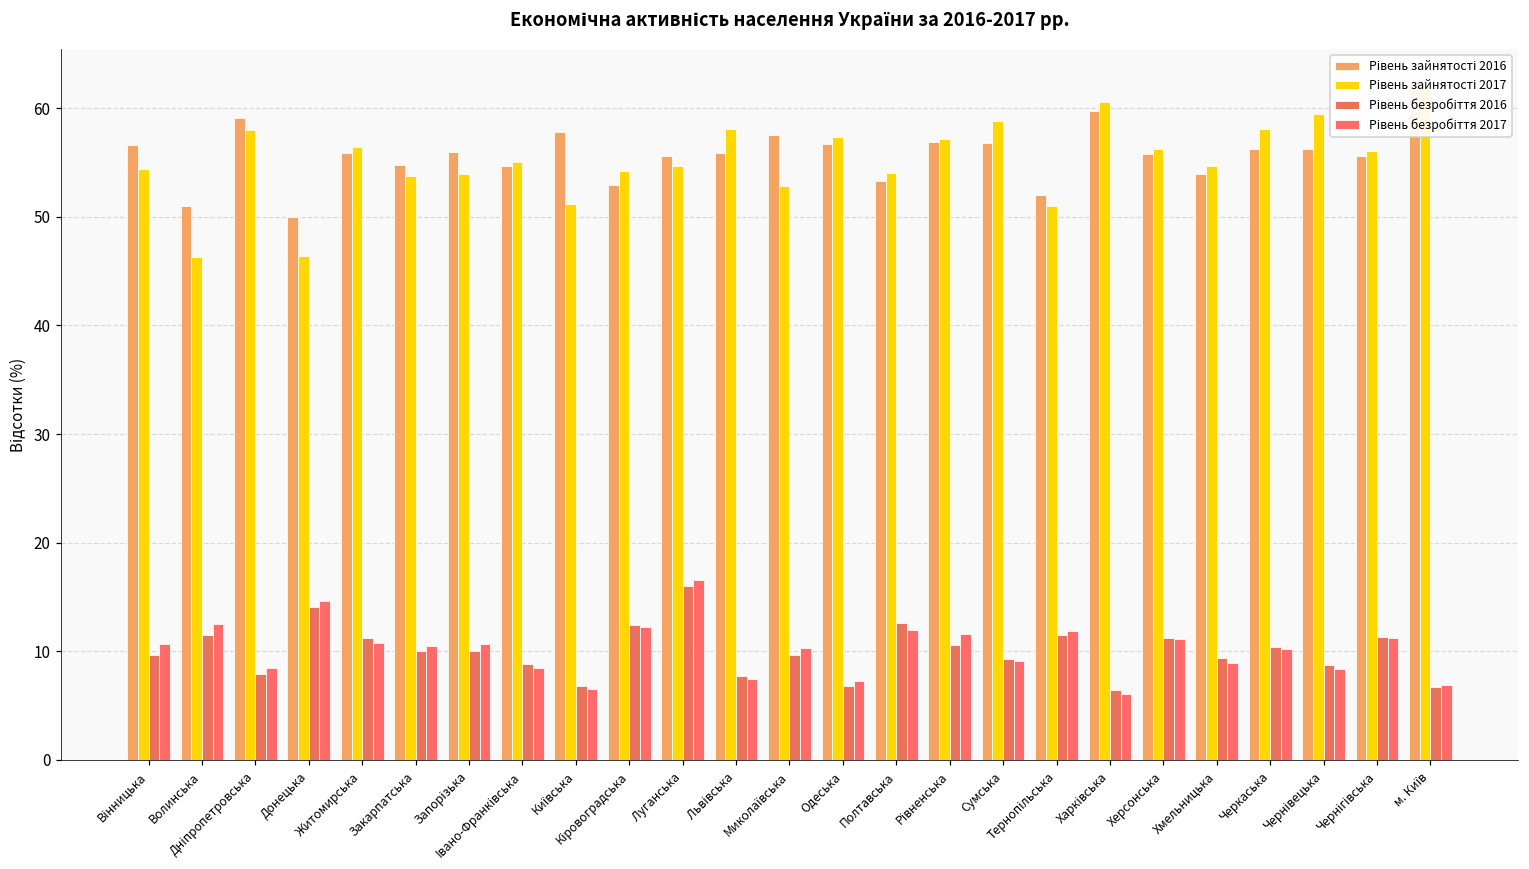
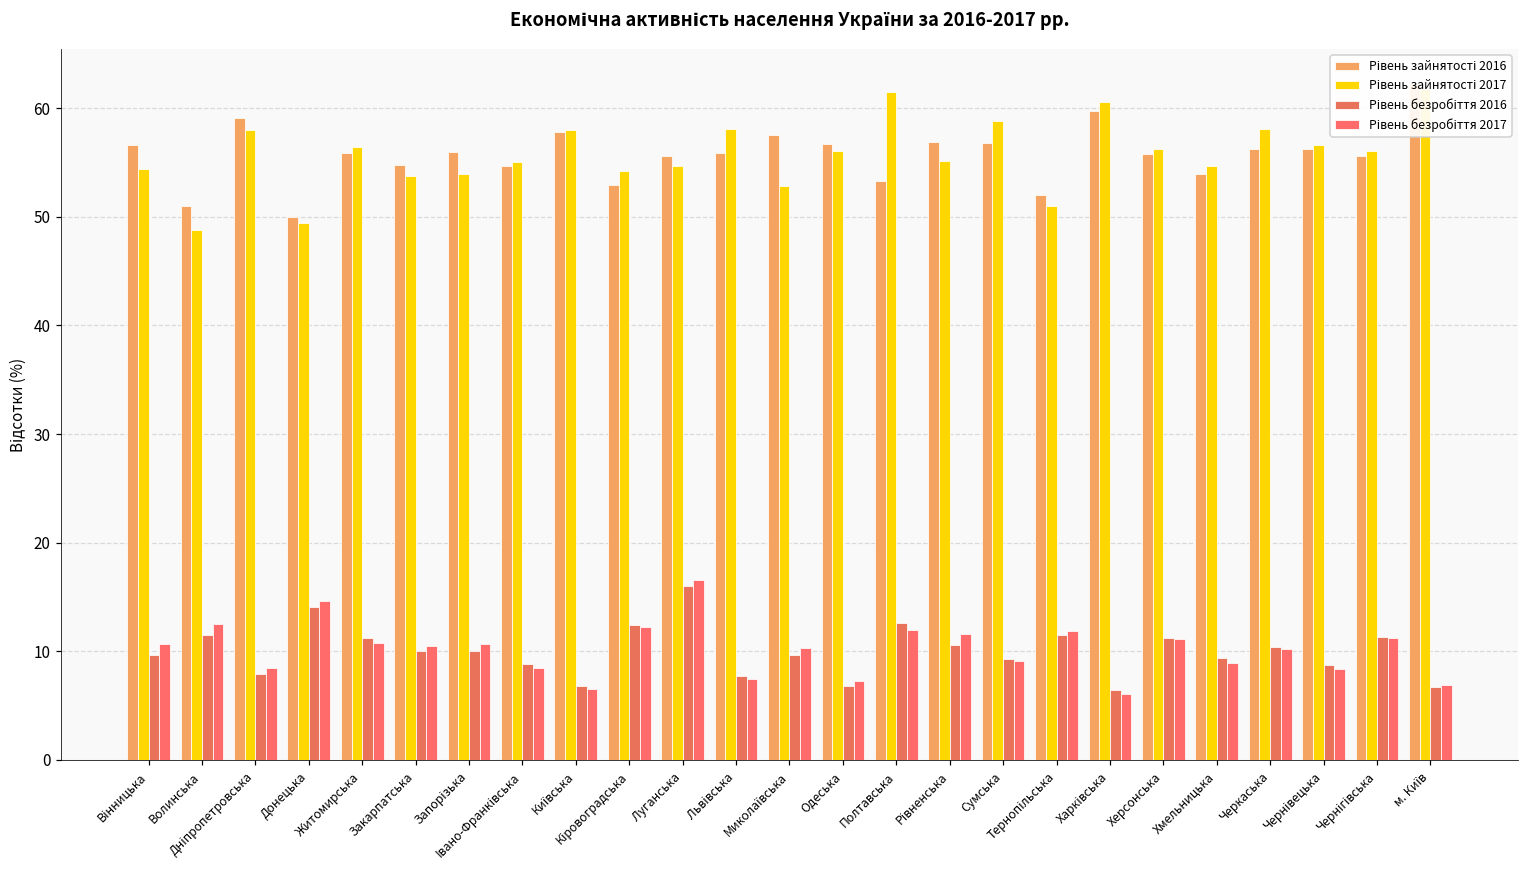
Рівень зайнятості 2017, Волинська: 46 -> 49
Рівень зайнятості 2017, Донецька: 46 -> 49
Рівень зайнятості 2017, Київська: 51 -> 58
Рівень зайнятості 2017, Одеська: 57 -> 56
Рівень зайнятості 2017, Полтавська: 54 -> 62
Рівень зайнятості 2017, Рівненська: 57 -> 55
Рівень зайнятості 2017, Чернівецька: 60 -> 57
